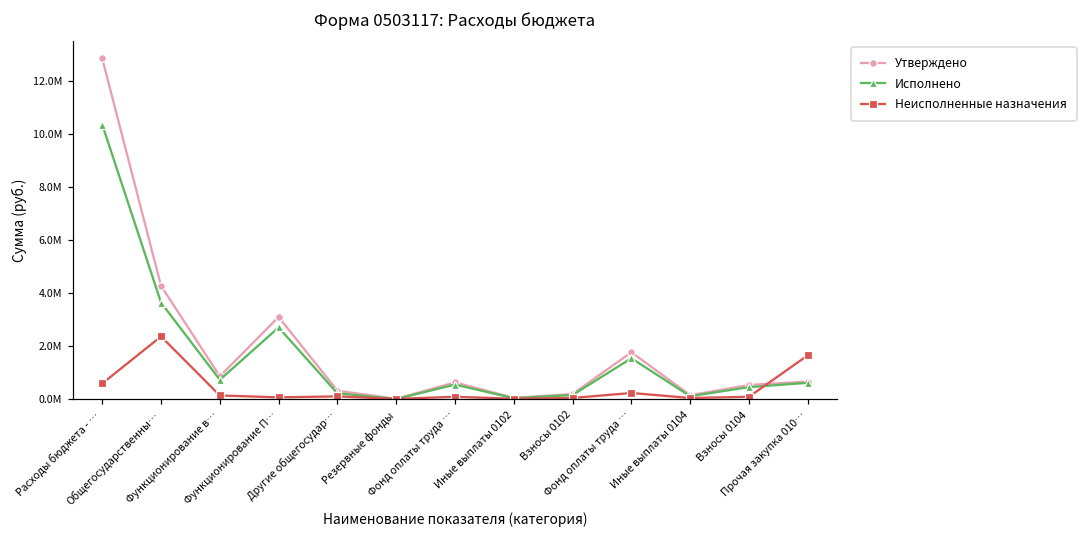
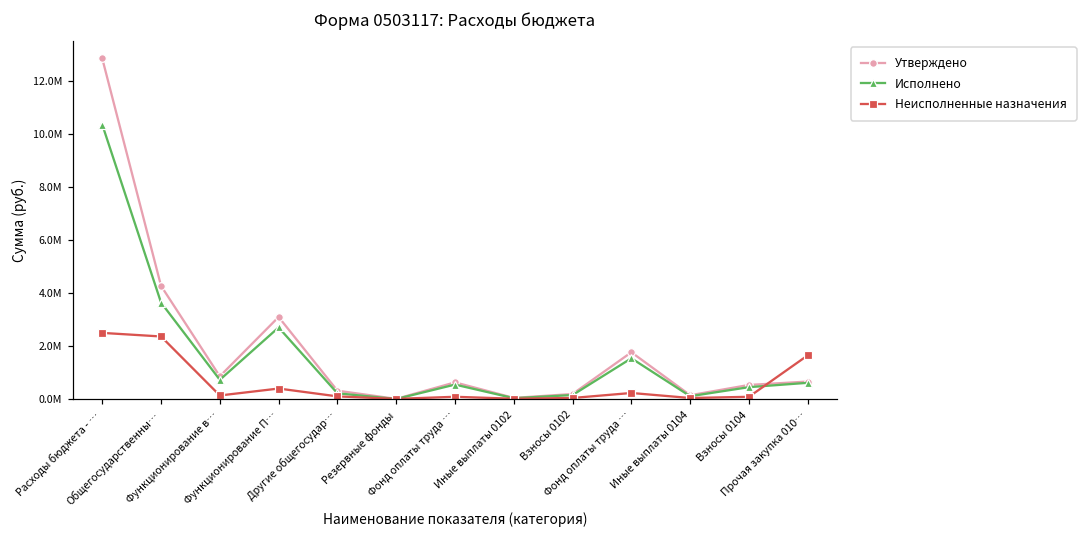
Неисполненные назначения, Расходы бюджета - …: 600000 -> 2500000
Неисполненные назначения, Функционирование П…: 100000 -> 400000
